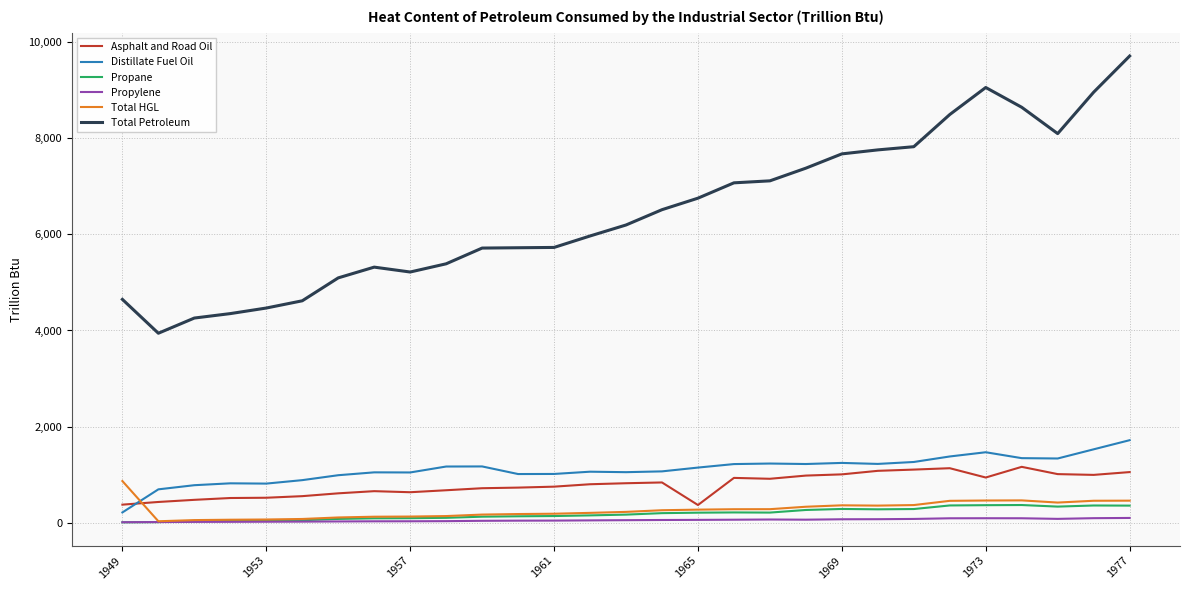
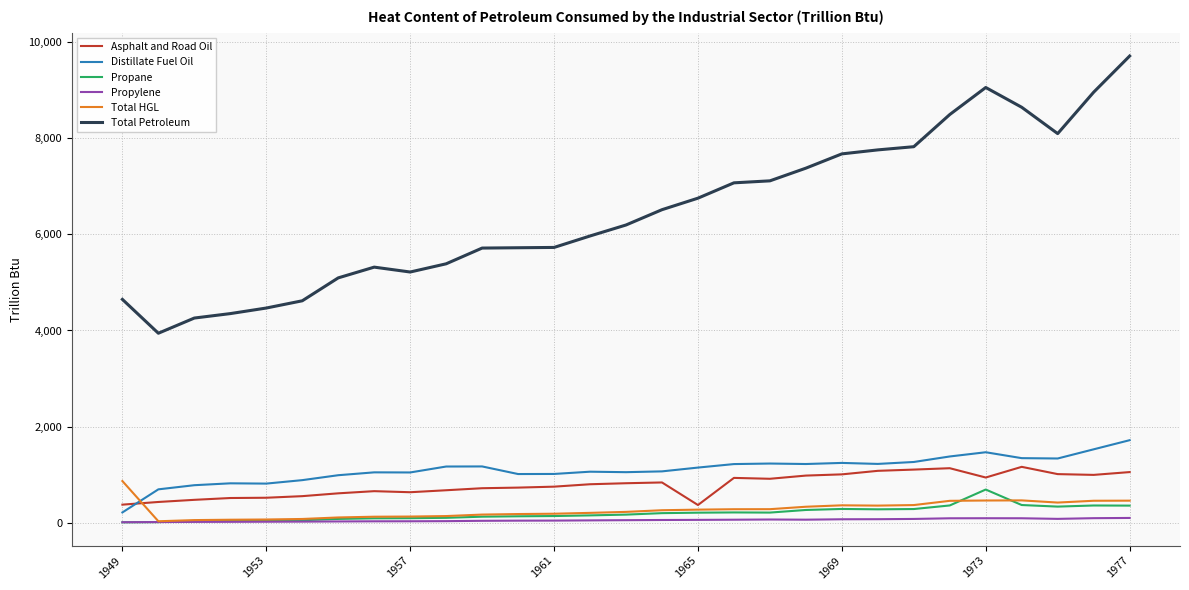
Propane, 1973: 400 -> 700
